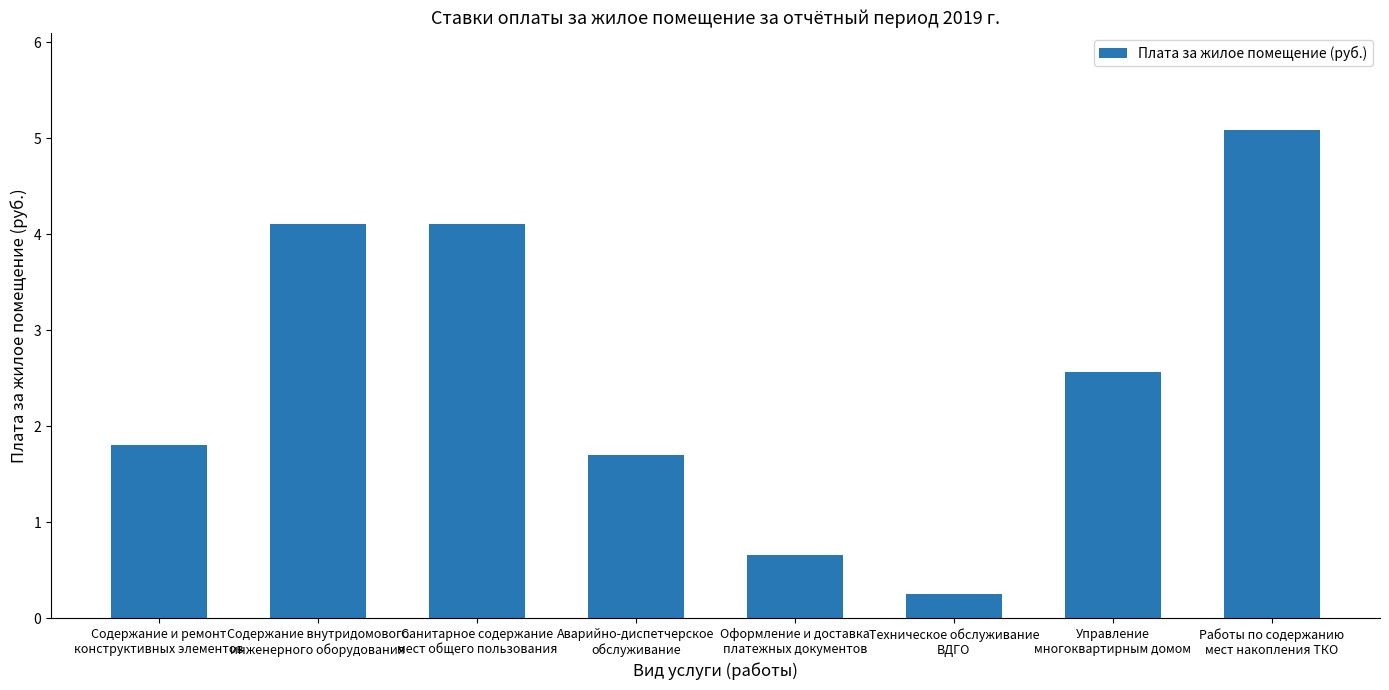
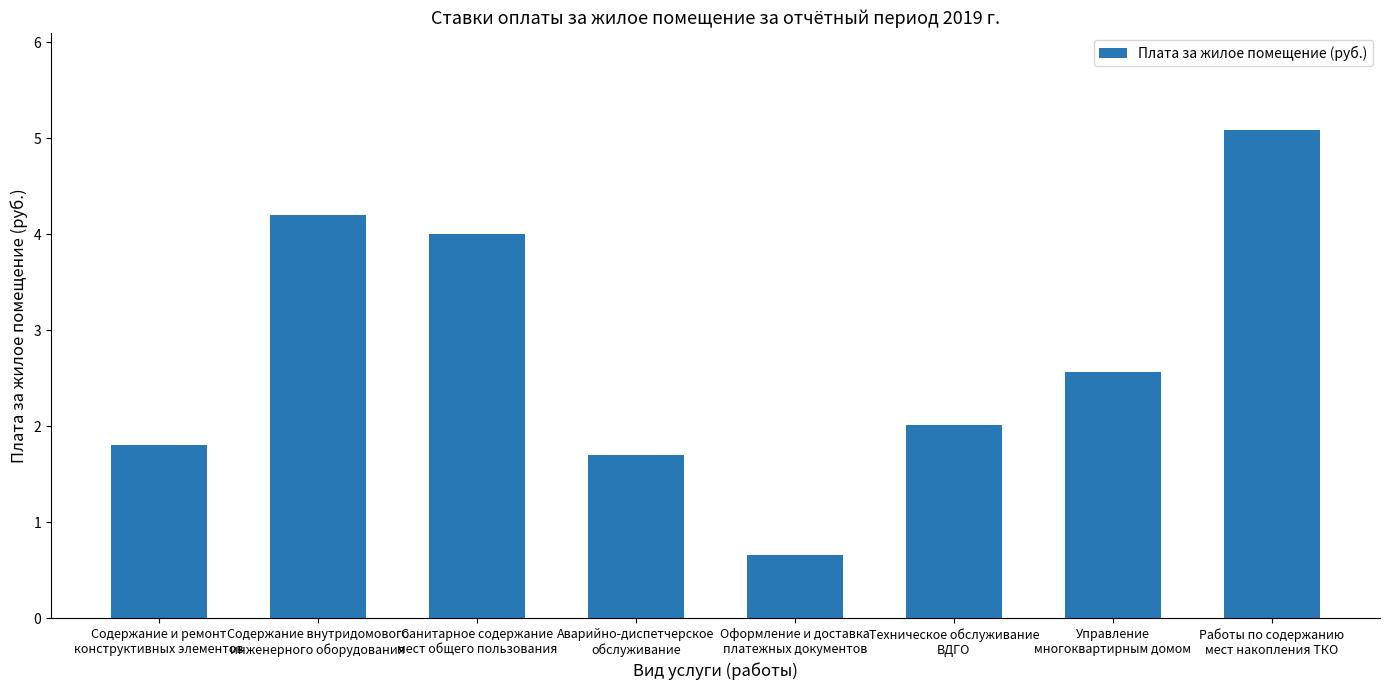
Содержание внутридомового инженерного оборудования: 4.1 -> 4.2
Санитарное содержание мест общего пользования: 4.1 -> 4.0
Техническое обслуживание ВДГО: 0.3 -> 2.0
